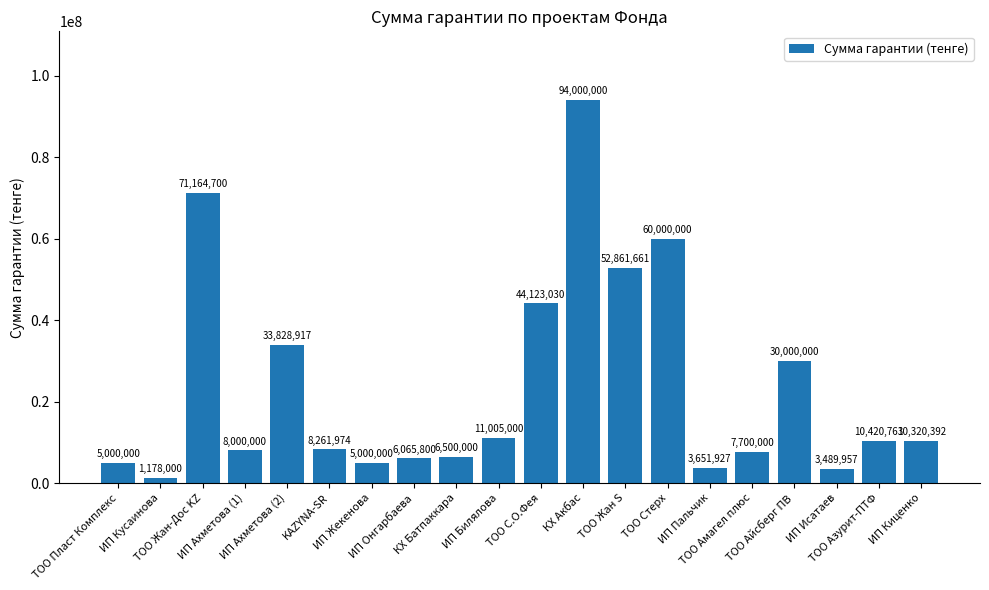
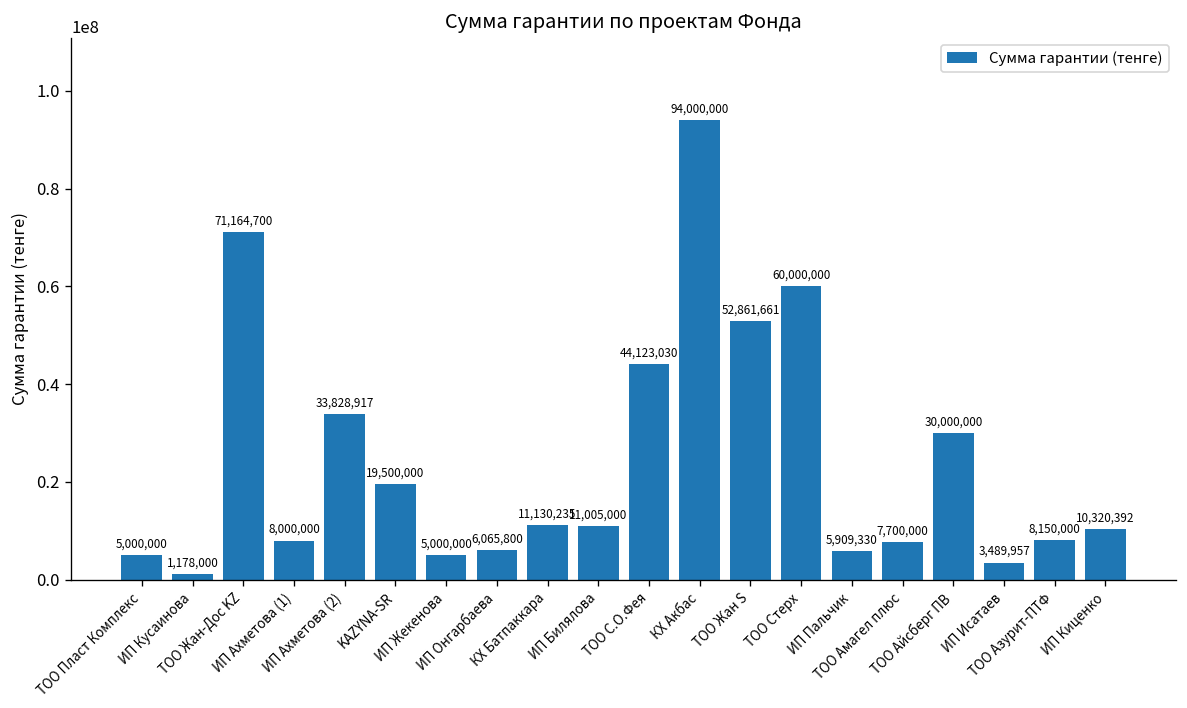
KAZYNA-SR: 8,261,974 -> 19,500,000
КХ Батпаккара: 6,500,000 -> 11,130,235
ИП Пальчик: 3,651,927 -> 5,909,330
ТОО Азурит-ПТФ: 10,420,763 -> 8,150,000
